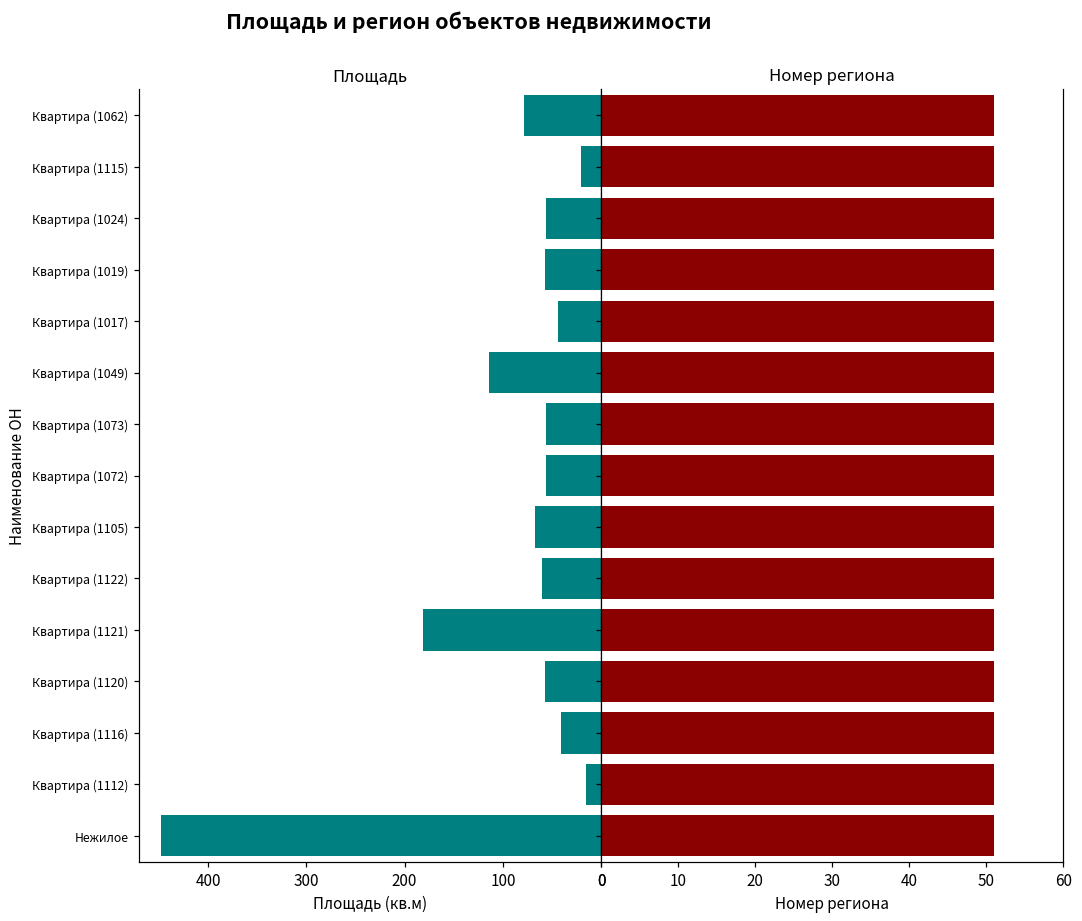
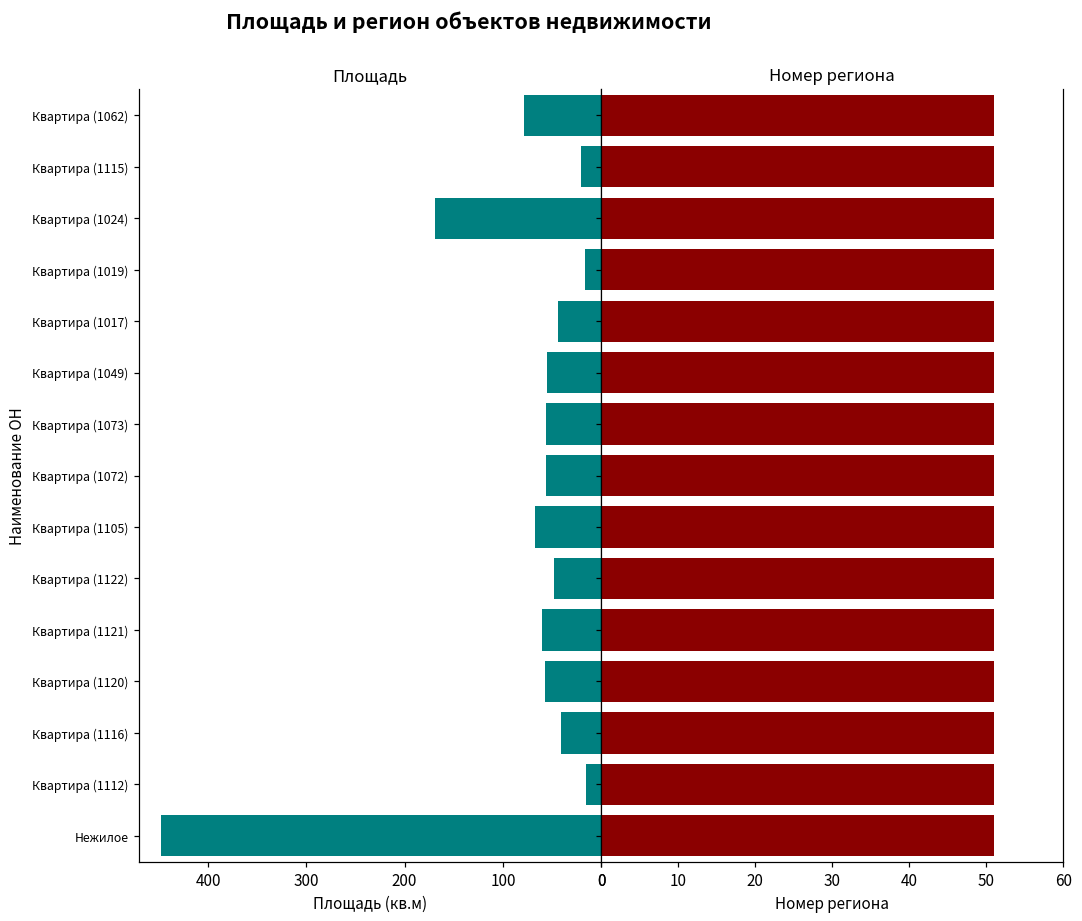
Площадь, Квартира (1024): 60 -> 170
Площадь, Квартира (1019): 60 -> 20
Площадь, Квартира (1049): 110 -> 50
Площадь, Квартира (1122): 60 -> 50
Площадь, Квартира (1121): 180 -> 60
